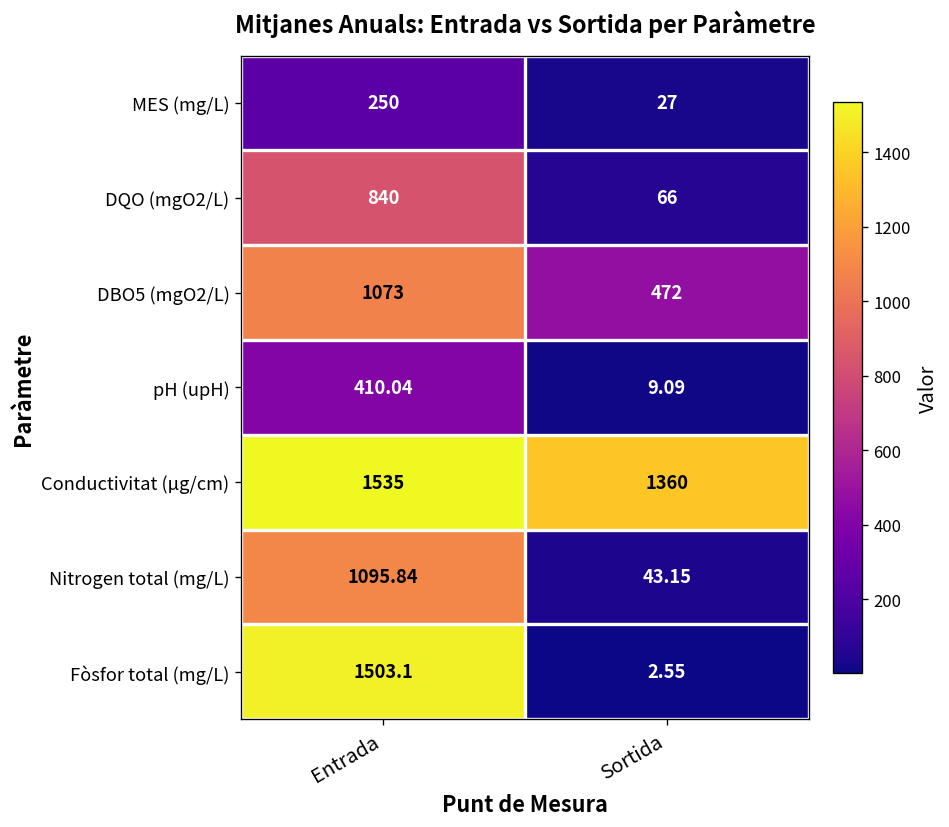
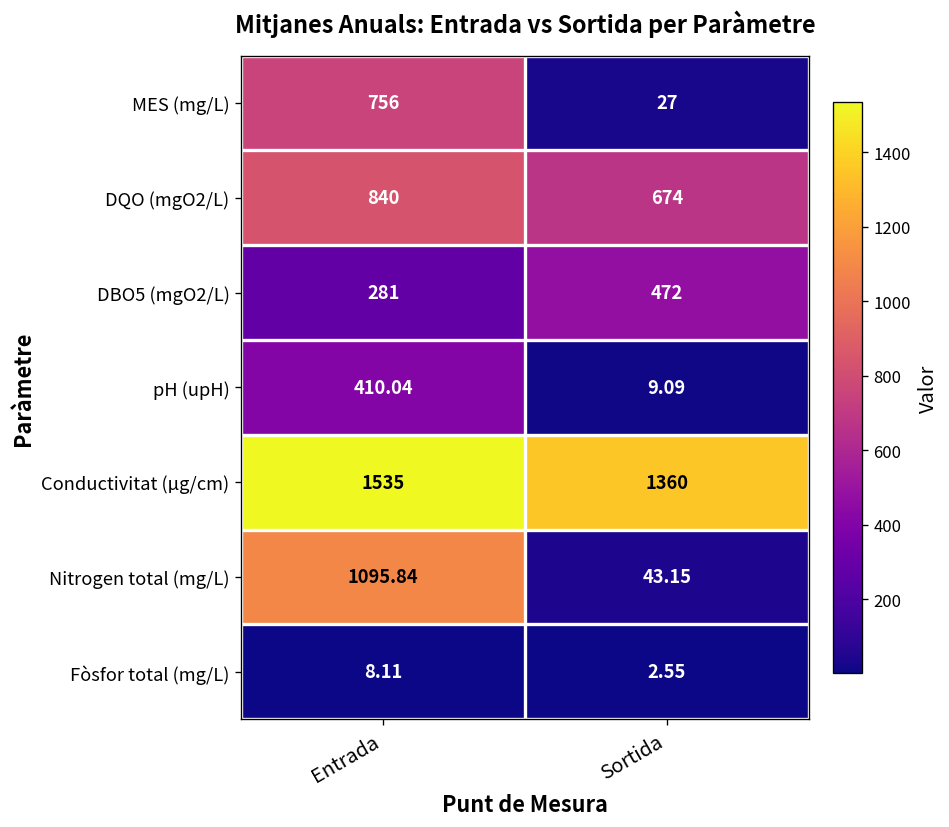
MES (mg/L), Entrada: 250 -> 756
DQO (mgO2/L), Sortida: 66 -> 674
DBO5 (mgO2/L), Entrada: 1073 -> 281
Fòsfor total (mg/L), Entrada: 1503.1 -> 8.11
